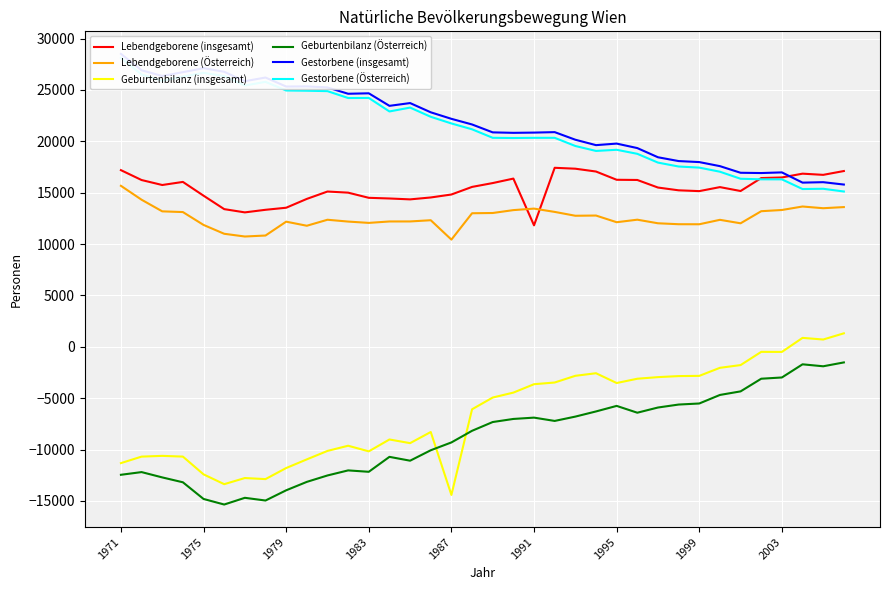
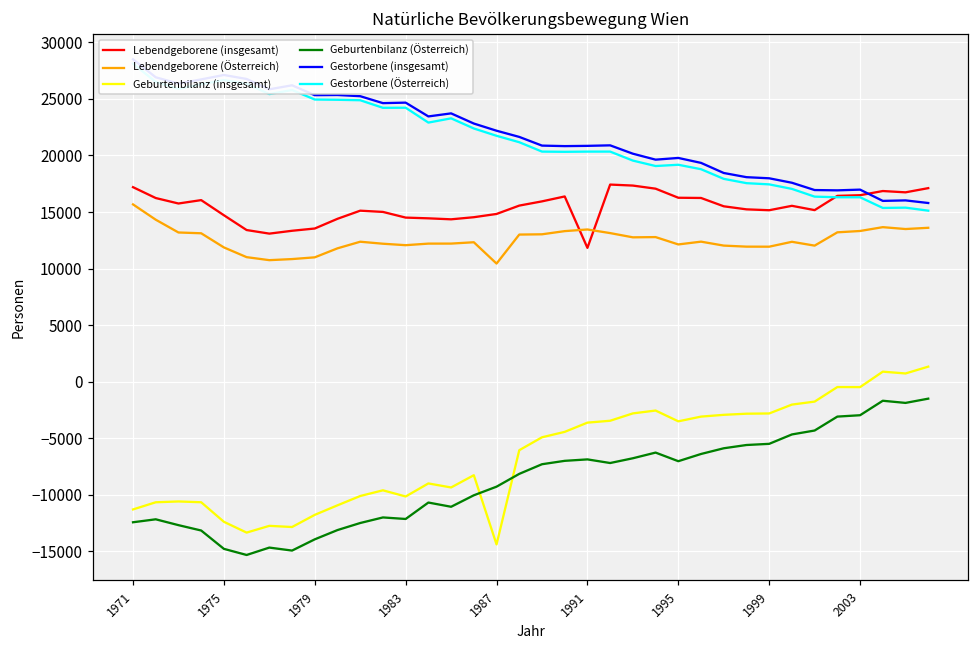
Lebendgeborene (Österreich), 1979: 12200 -> 11000
Geburtenbilanz (Österreich), 1995: -5700 -> -7100
